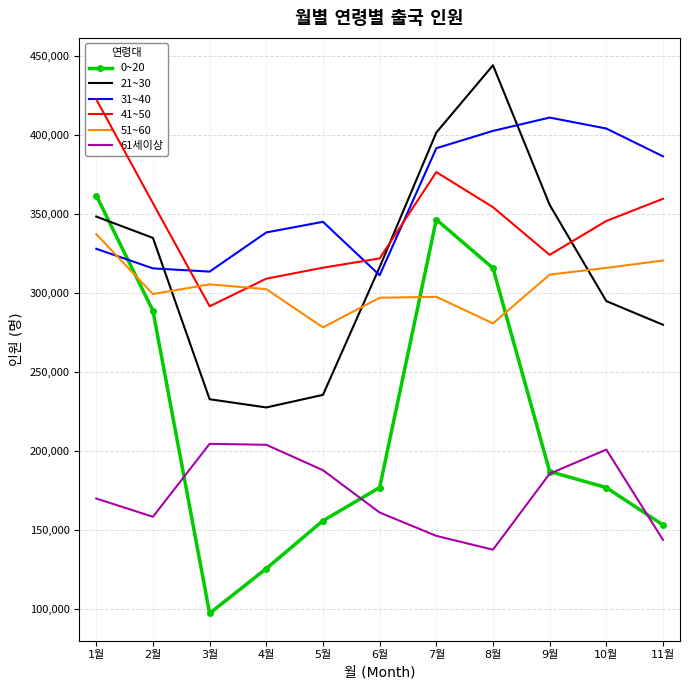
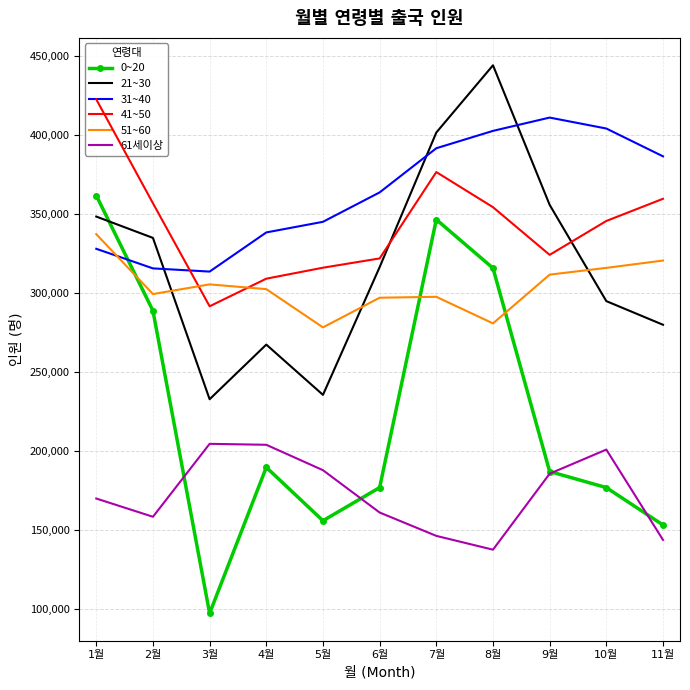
0~20, 4월: 126,000 -> 190,000
21~30, 4월: 227,000 -> 267,000
31~40, 6월: 311,000 -> 363,000
